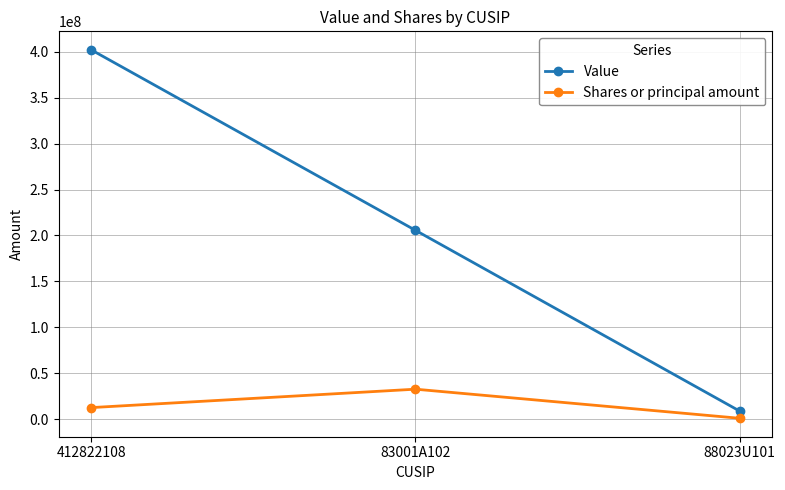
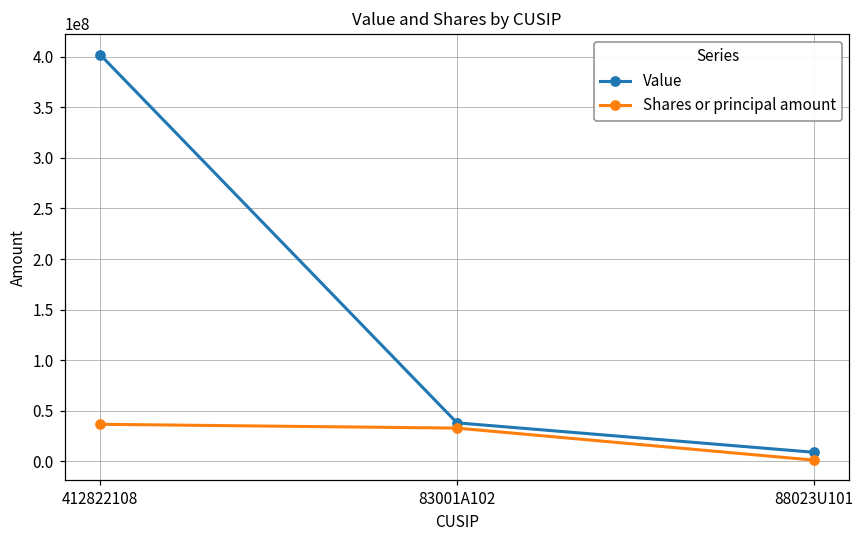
Shares or principal amount, 412822108: 10000000 -> 40000000
Value, 83001A102: 210000000 -> 40000000
